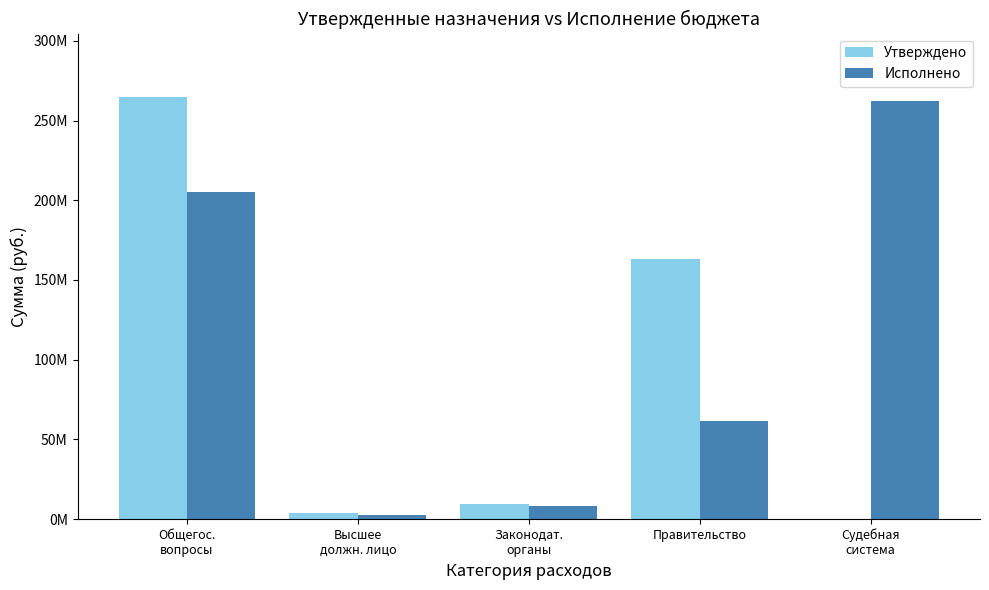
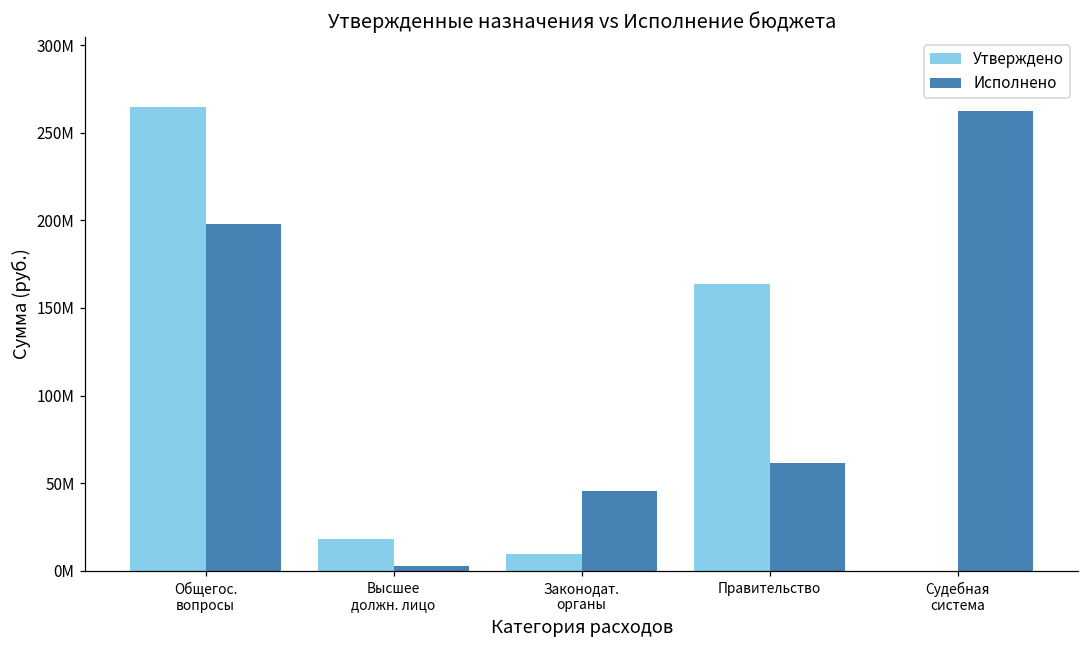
Исполнено, Общегос. вопросы: 205000000 -> 198000000
Утверждено, Высшее должн. лицо: 4000000 -> 18000000
Исполнено, Законодат. органы: 8000000 -> 46000000
